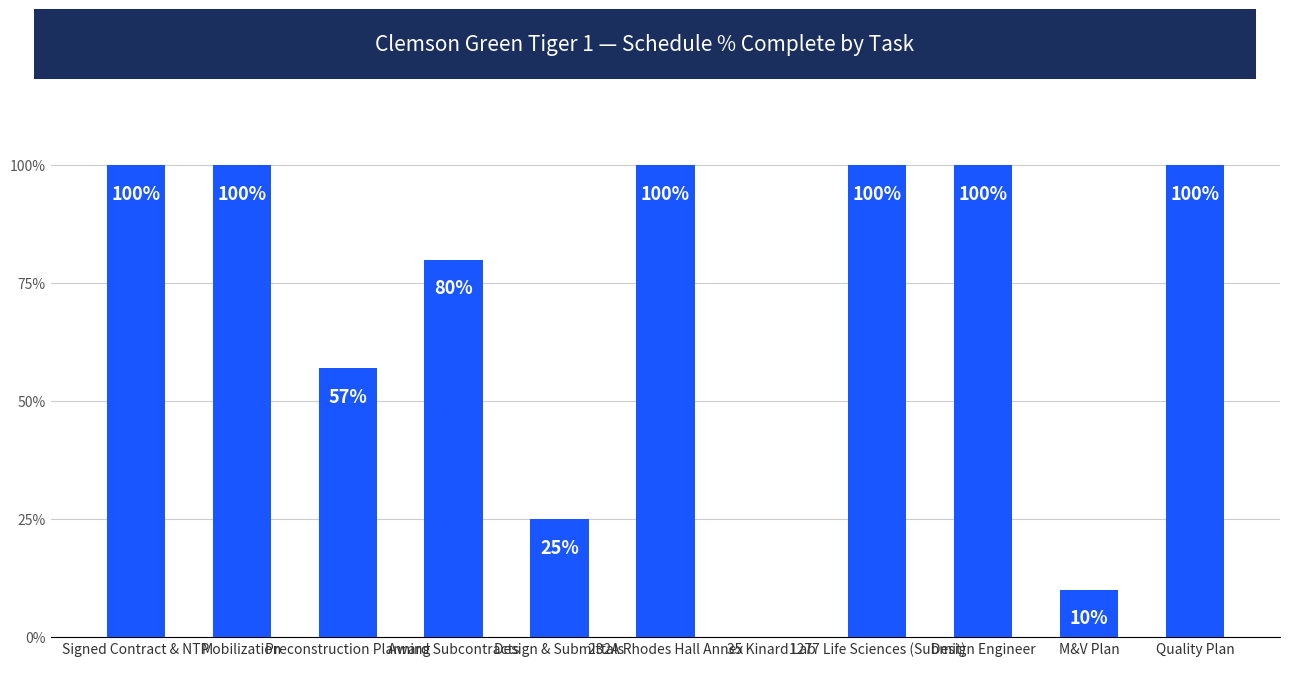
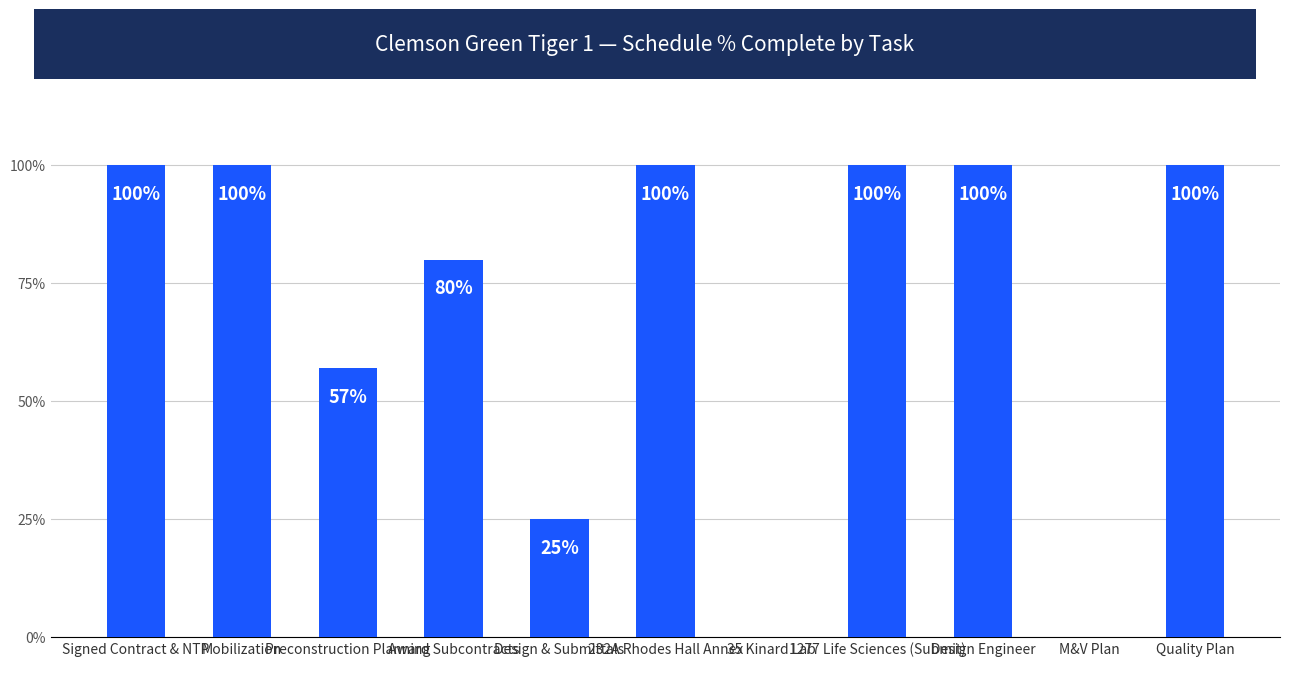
M&V Plan: 10% -> 0%
